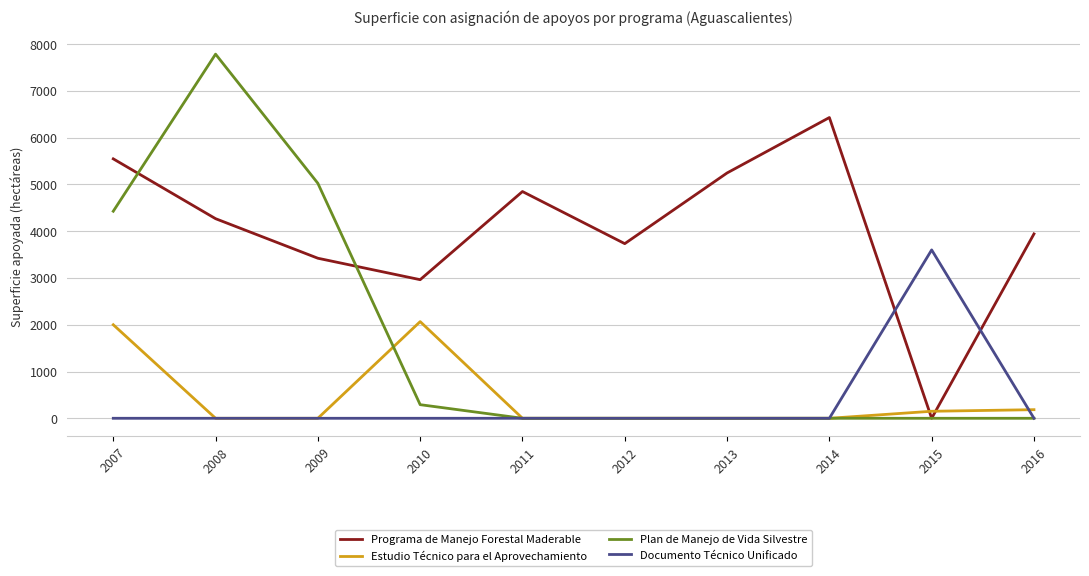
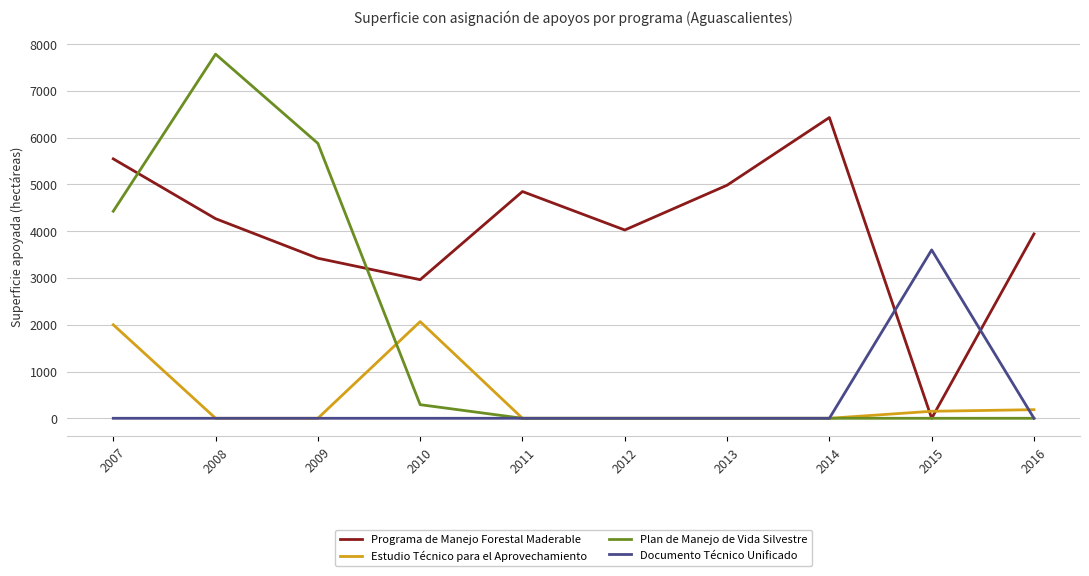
Plan de Manejo de Vida Silvestre, 2009: 5000 -> 5900
Programa de Manejo Forestal Maderable, 2012: 3700 -> 4000
Programa de Manejo Forestal Maderable, 2013: 5200 -> 5000
